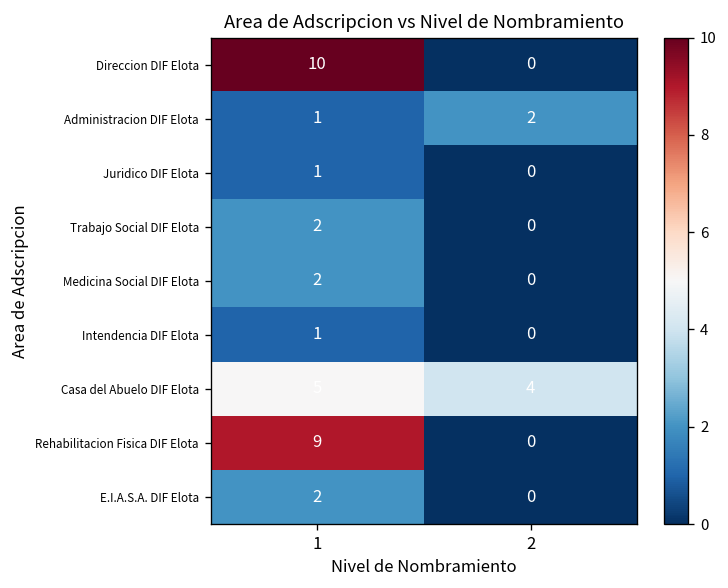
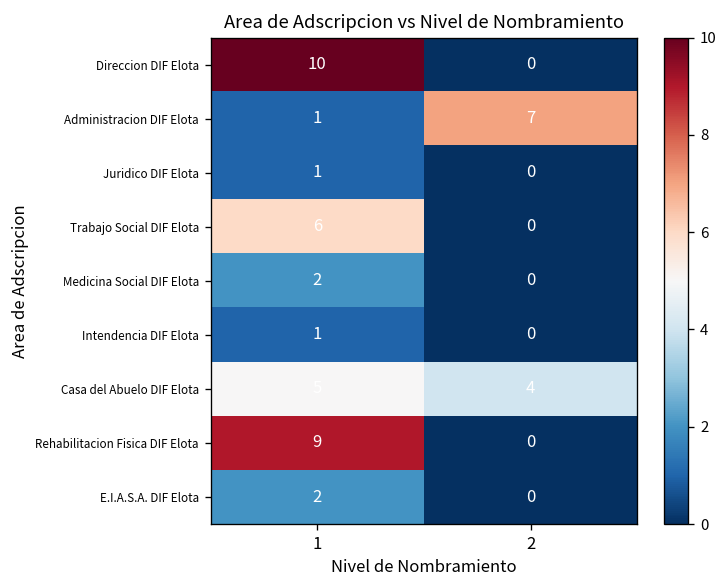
Administracion DIF Elota, 2: 2 -> 7
Trabajo Social DIF Elota, 1: 2 -> 6
